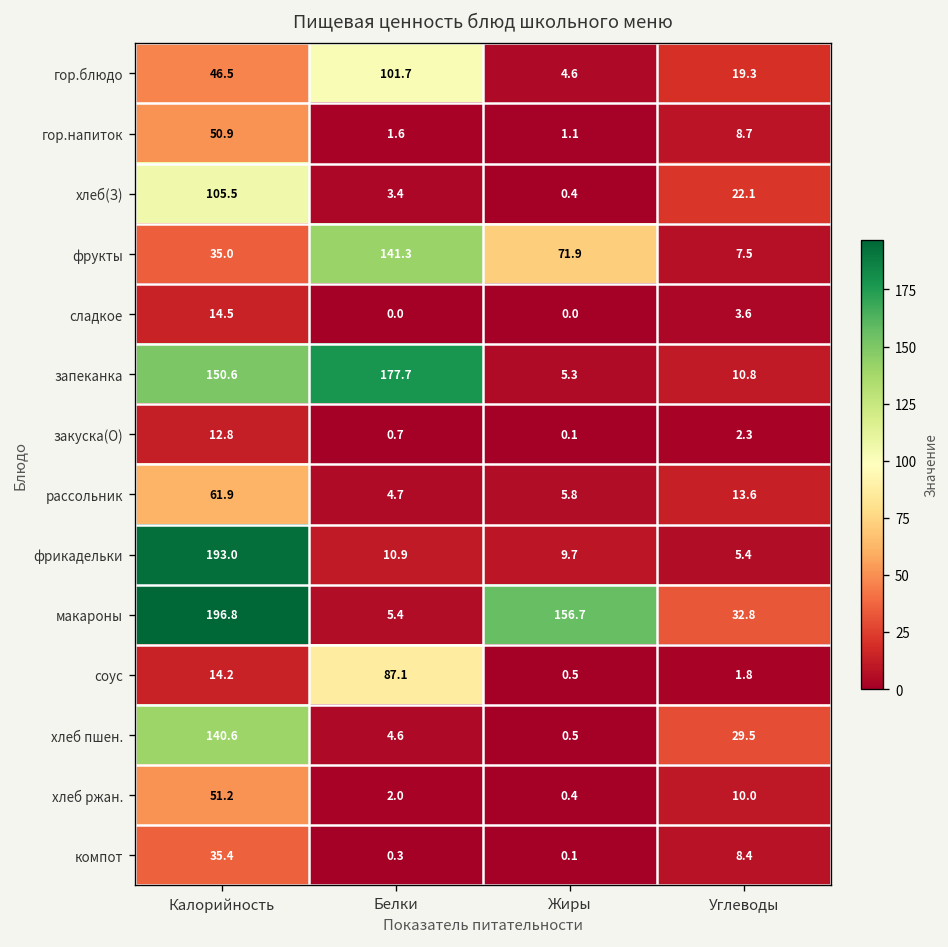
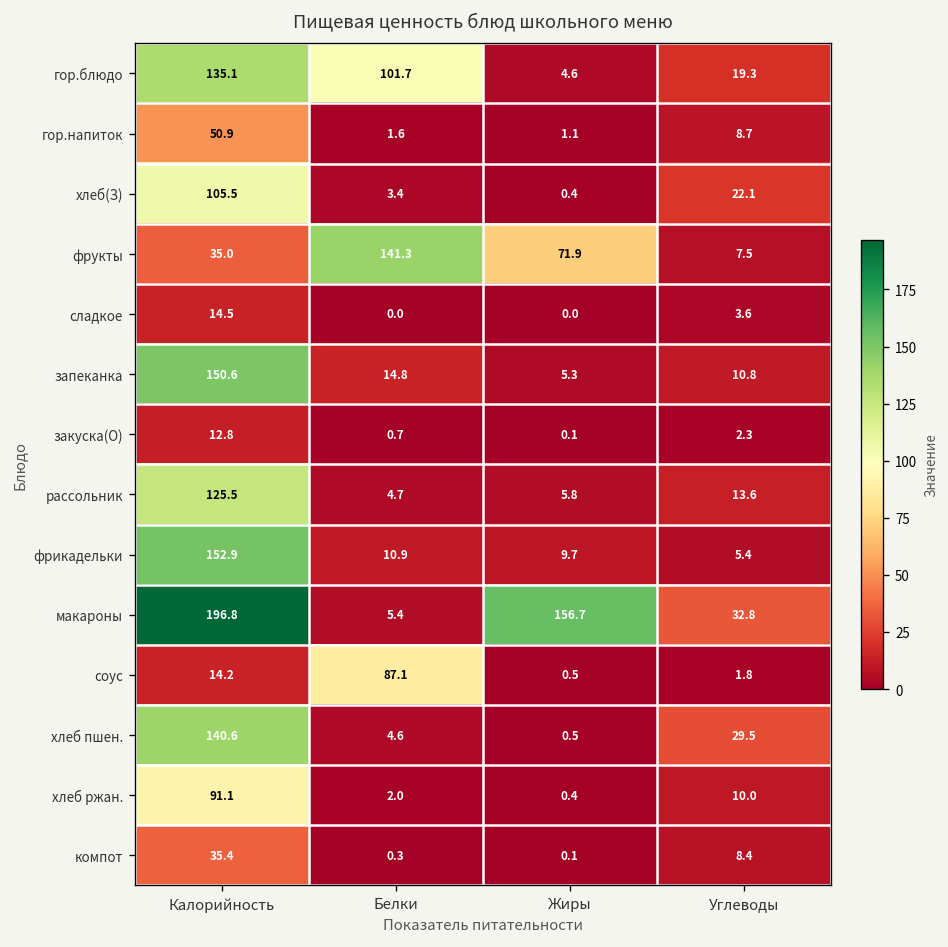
гор.блюдо, Калорийность: 46.5 -> 135.1
запеканка, Белки: 177.7 -> 14.8
рассольник, Калорийность: 61.9 -> 125.5
фрикадельки, Калорийность: 193.0 -> 152.9
хлеб ржан., Калорийность: 51.2 -> 91.1
